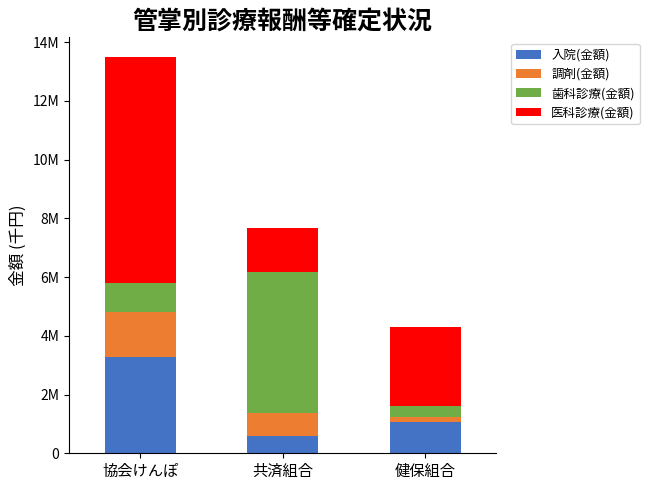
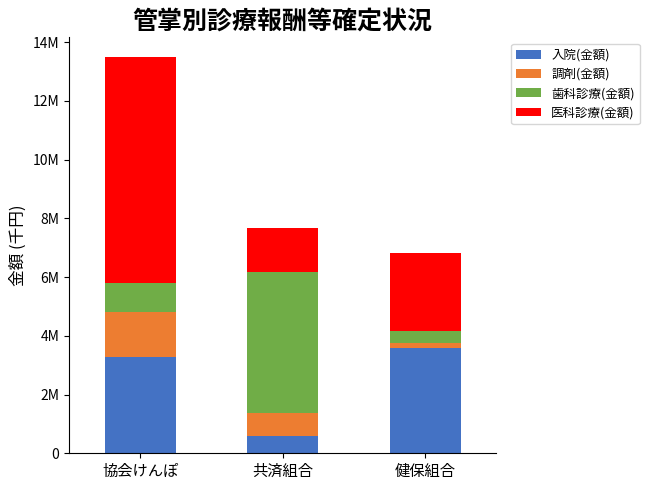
入院(金額), 健保組合: 1100000 -> 3600000
